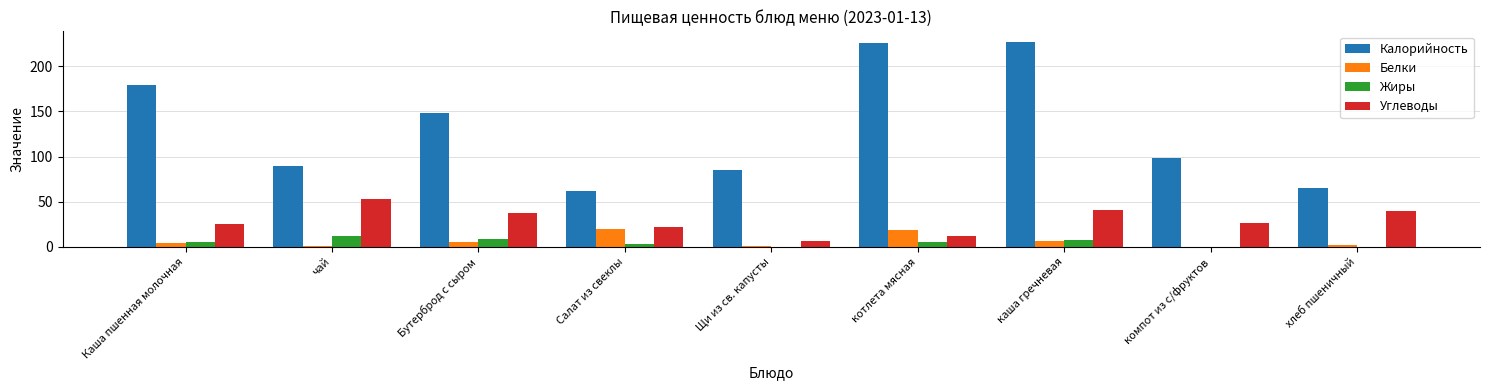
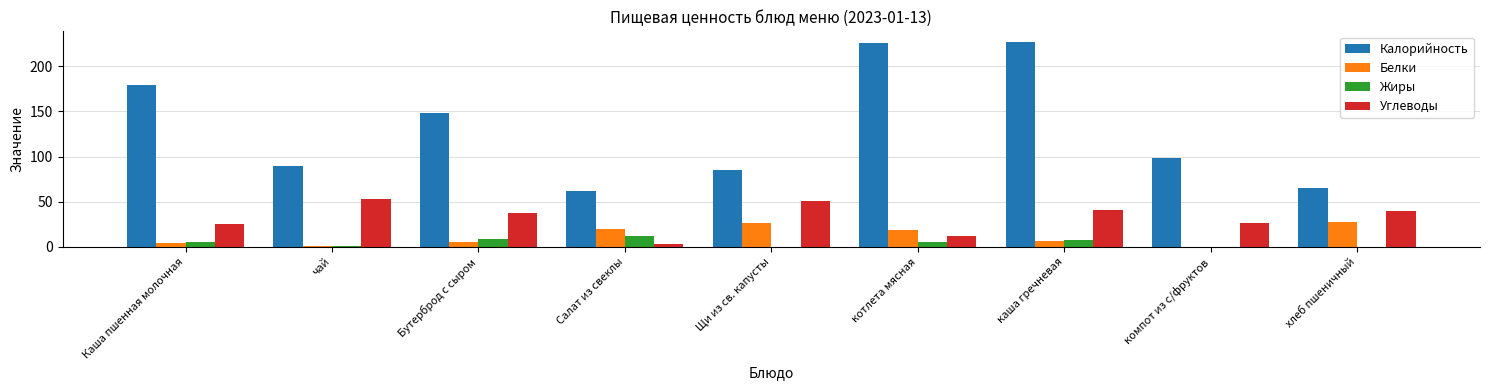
Жиры, чай: 10 -> 0
Жиры, Салат из свеклы: 0 -> 10
Углеводы, Салат из свеклы: 20 -> 0
Белки, Щи из св. капусты: 0 -> 30
Углеводы, Щи из св. капусты: 10 -> 50
Белки, хлеб пшеничный: 0 -> 30
